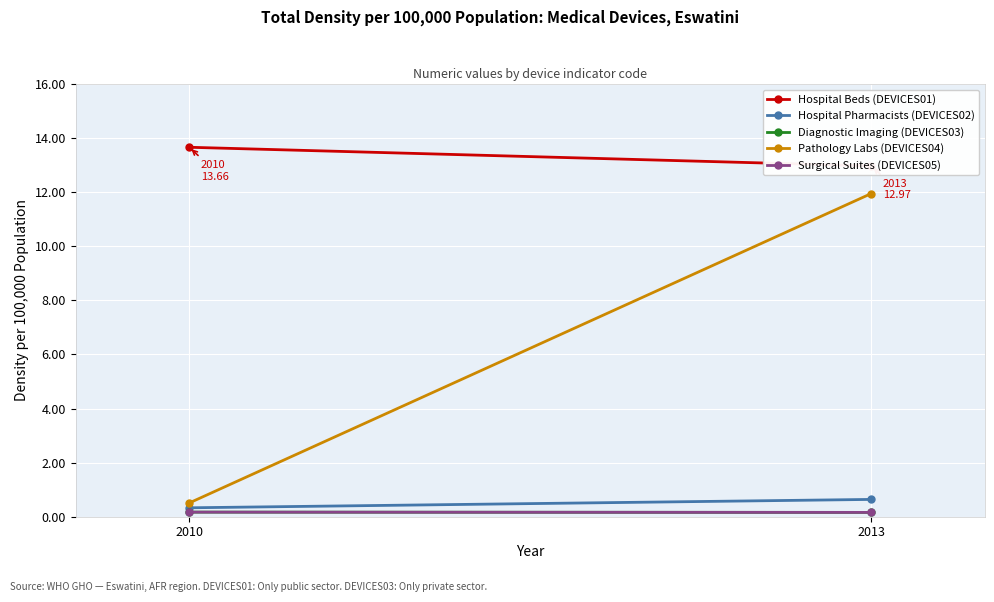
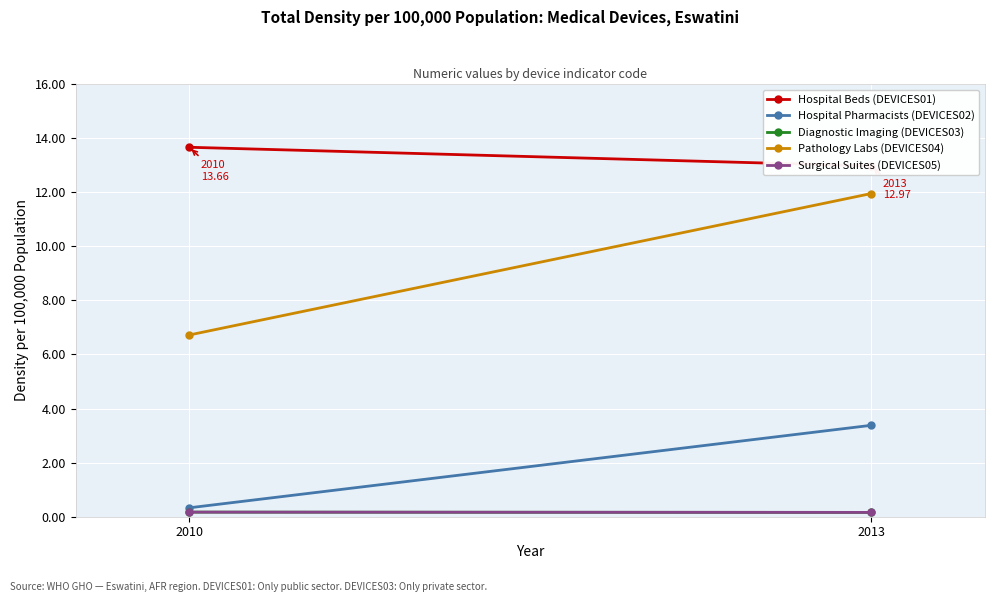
Pathology Labs (DEVICES04), 2010: 0.5 -> 6.7
Hospital Pharmacists (DEVICES02), 2013: 0.6 -> 3.4
